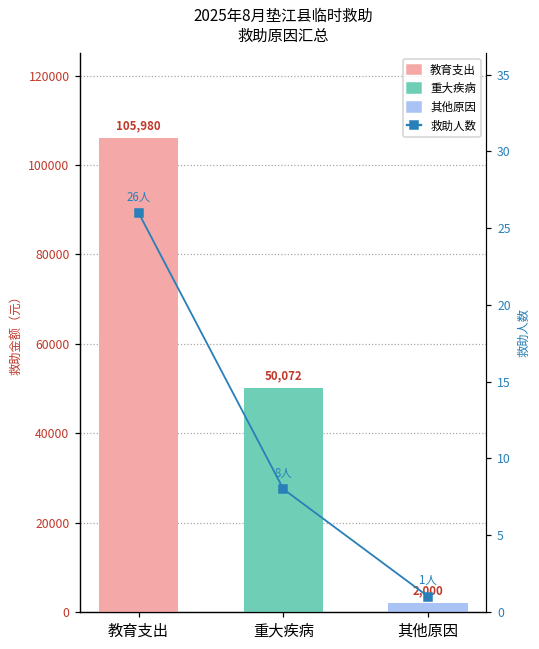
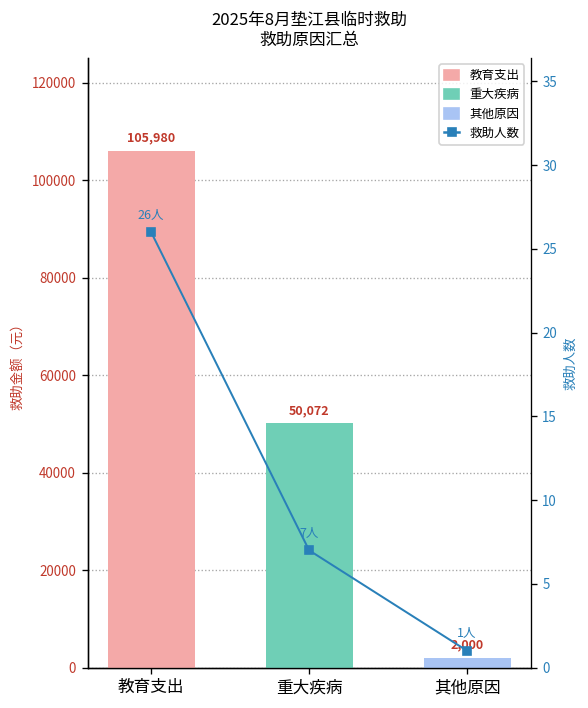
救助人数, 重大疾病: 8人 -> 7人
